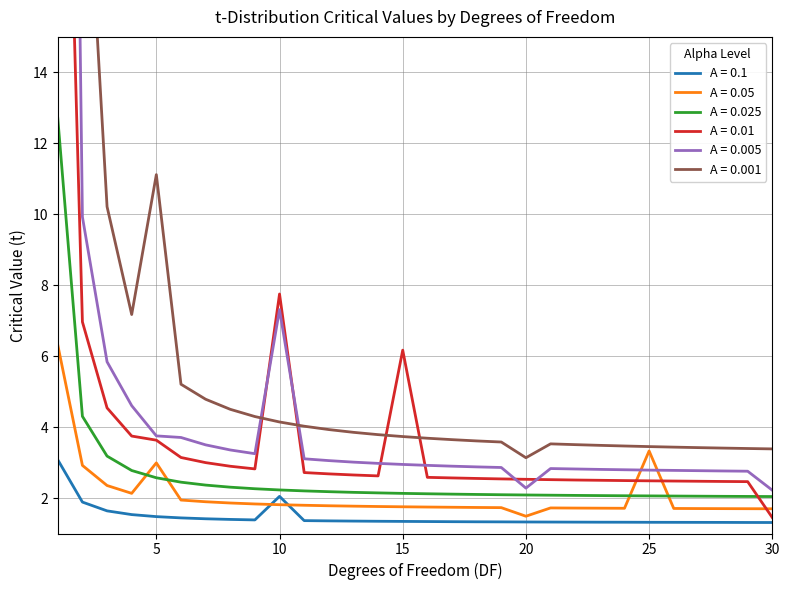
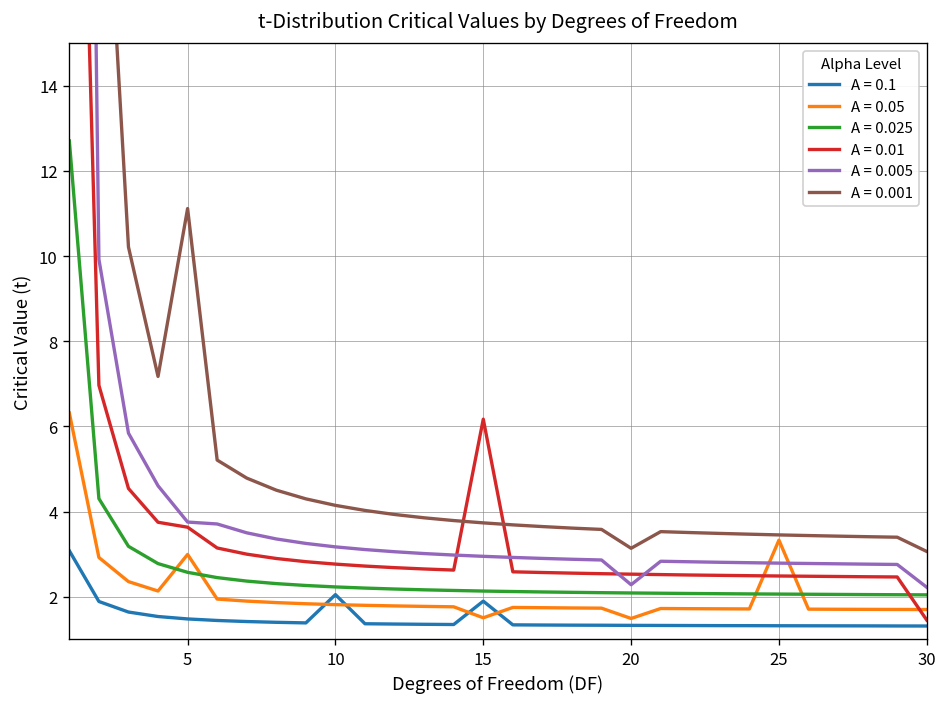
A = 0.01, 10: 7.8 -> 2.8
A = 0.005, 10: 7.3 -> 3.2
A = 0.1, 15: 1.3 -> 1.9
A = 0.05, 15: 1.8 -> 1.5
A = 0.001, 30: 3.4 -> 3.1
